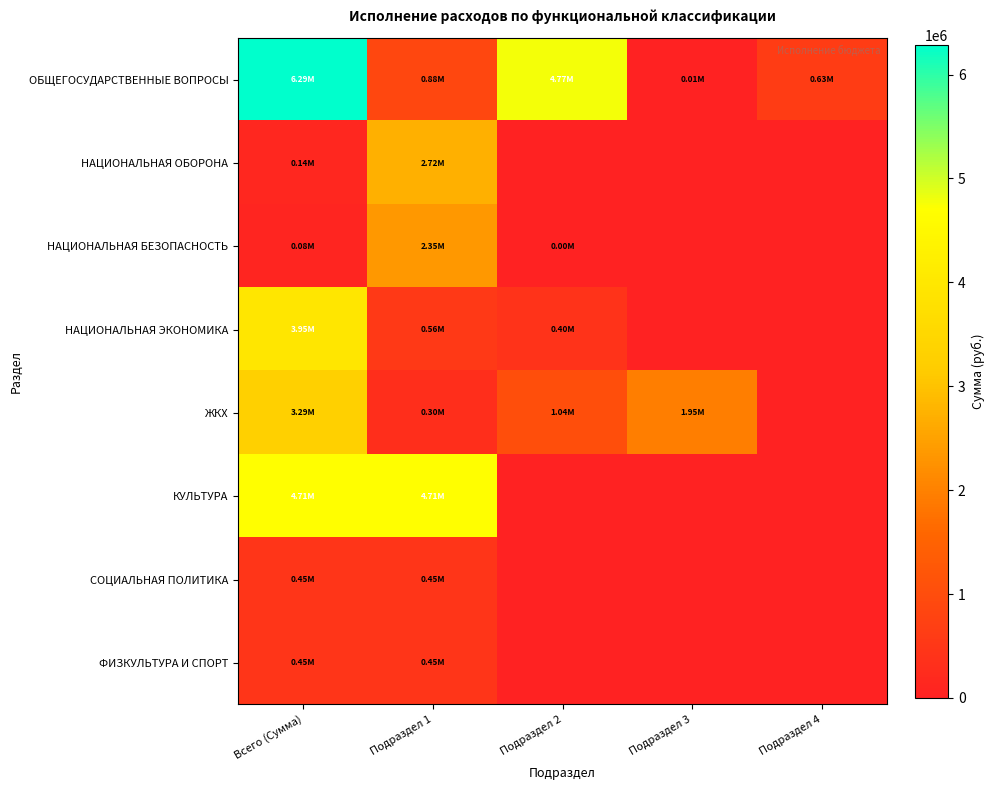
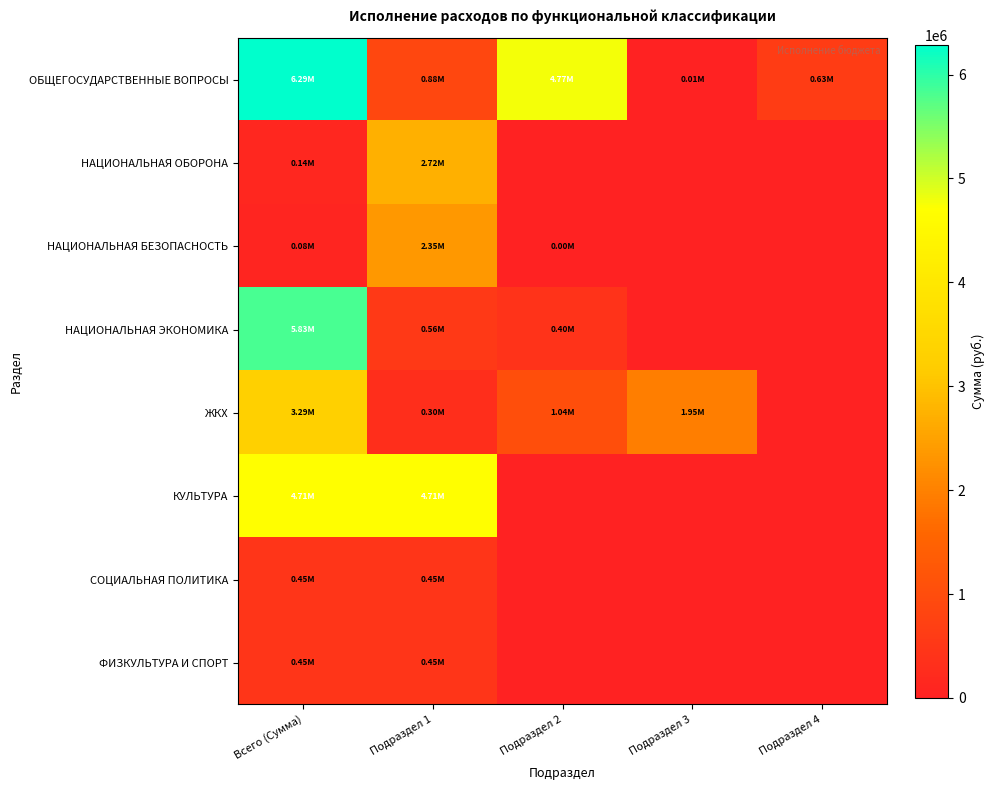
НАЦИОНАЛЬНАЯ ЭКОНОМИКА, Всего (Сумма): 3.95М -> 5.83М
